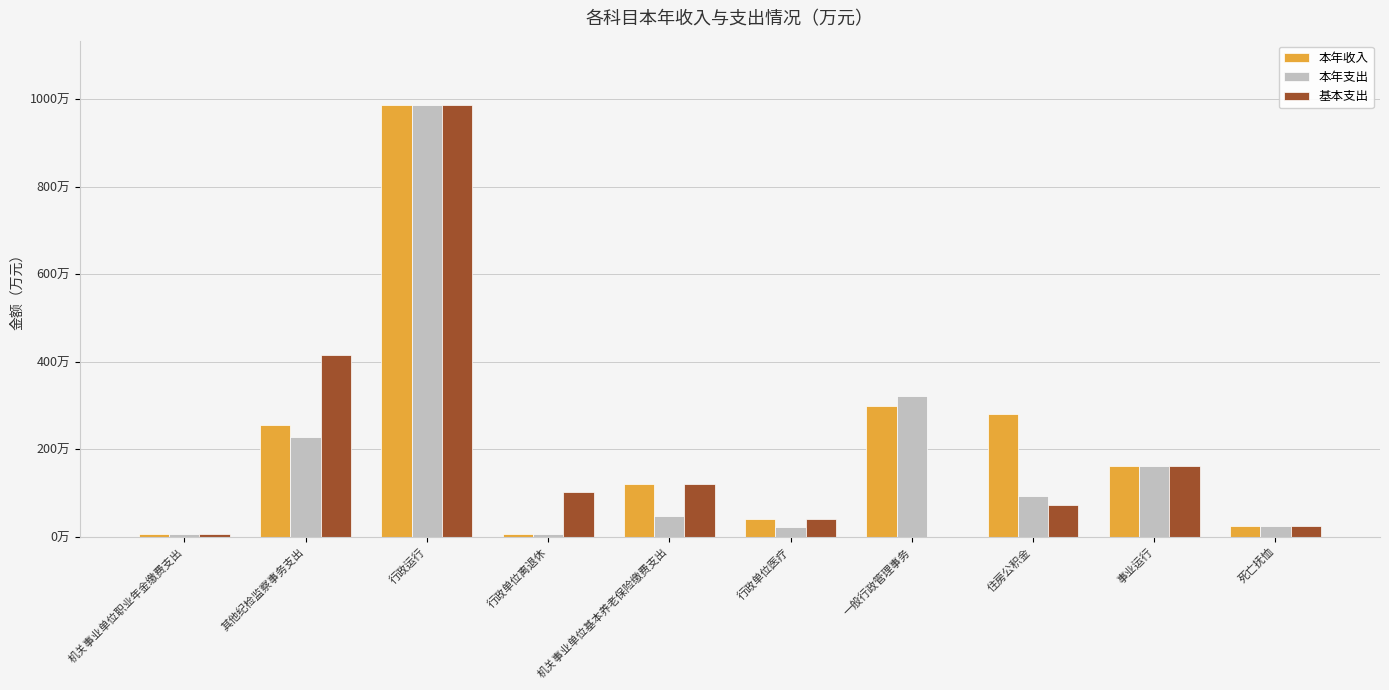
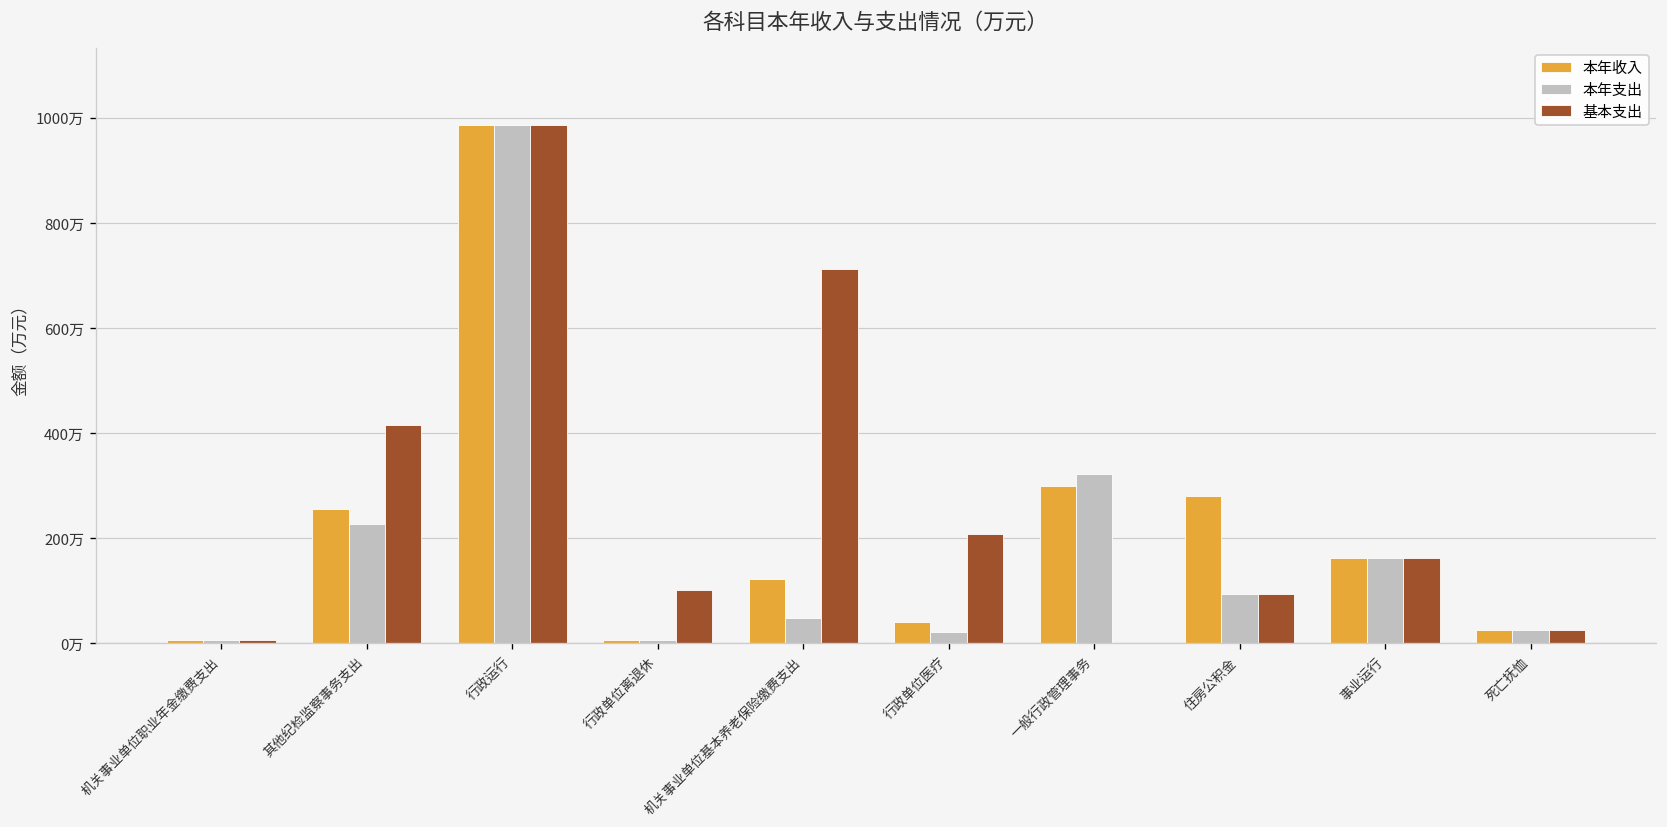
基本支出, 机关事业单位基本养老保险缴费支出: 120万 -> 710万
基本支出, 行政单位医疗: 40万 -> 210万
基本支出, 住房公积金: 70万 -> 90万
